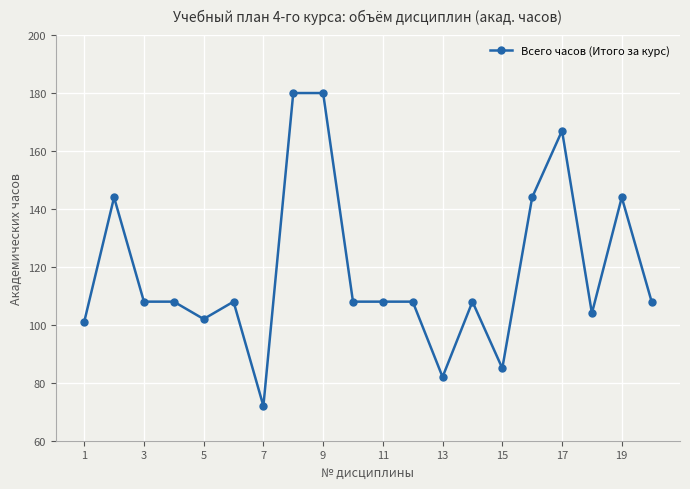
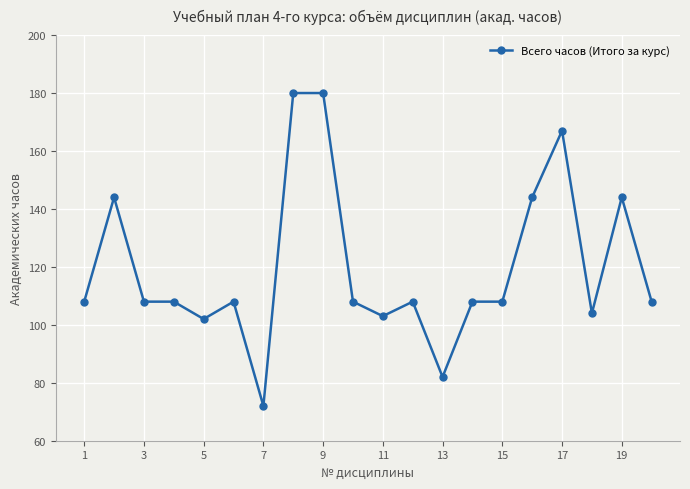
1: 101 -> 108
11: 108 -> 103
15: 85 -> 108
